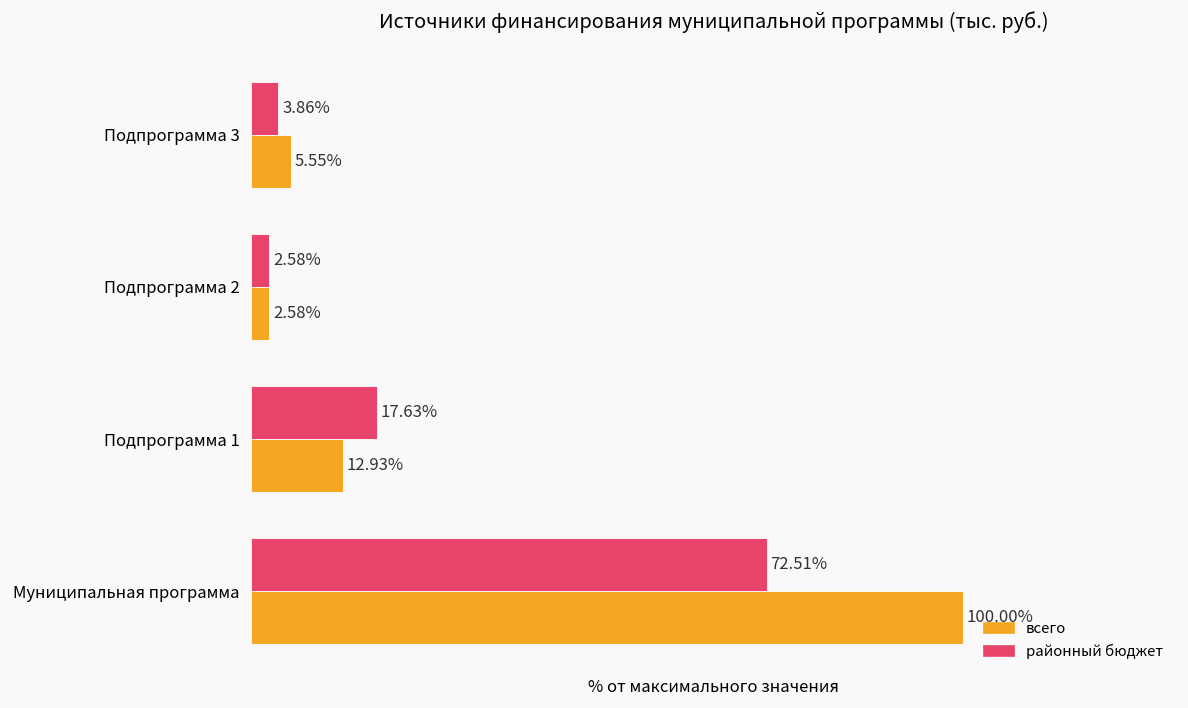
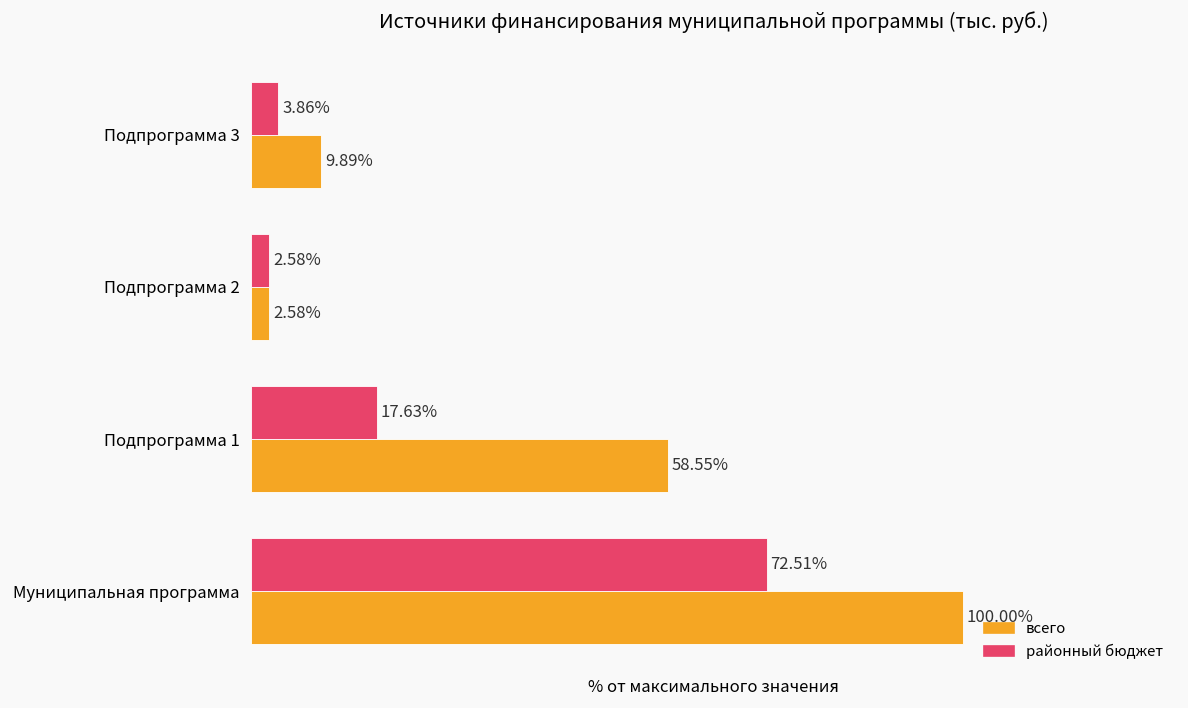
всего, Подпрограмма 3: 5.55% -> 9.89%
всего, Подпрограмма 1: 12.93% -> 58.55%
